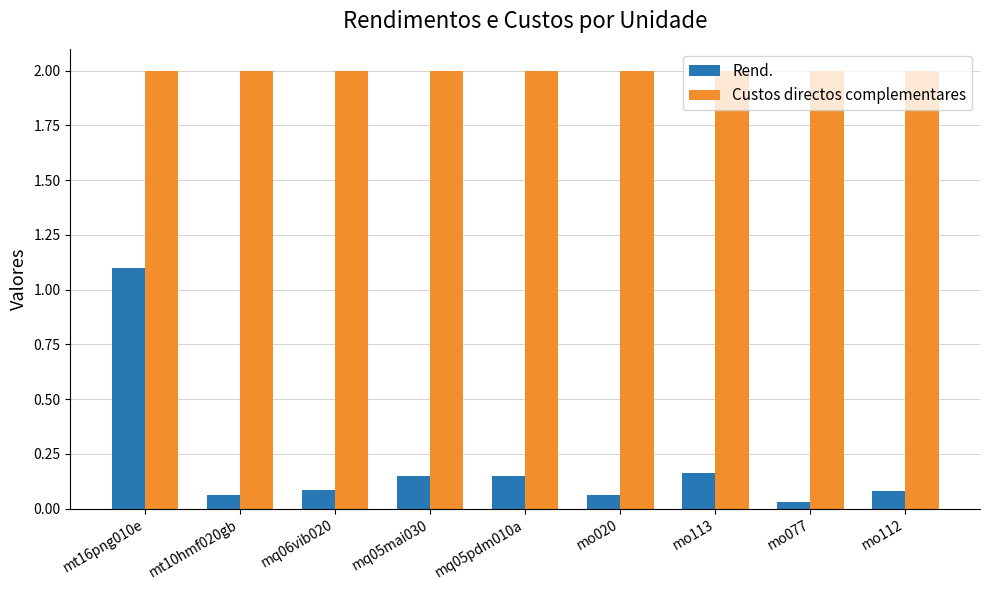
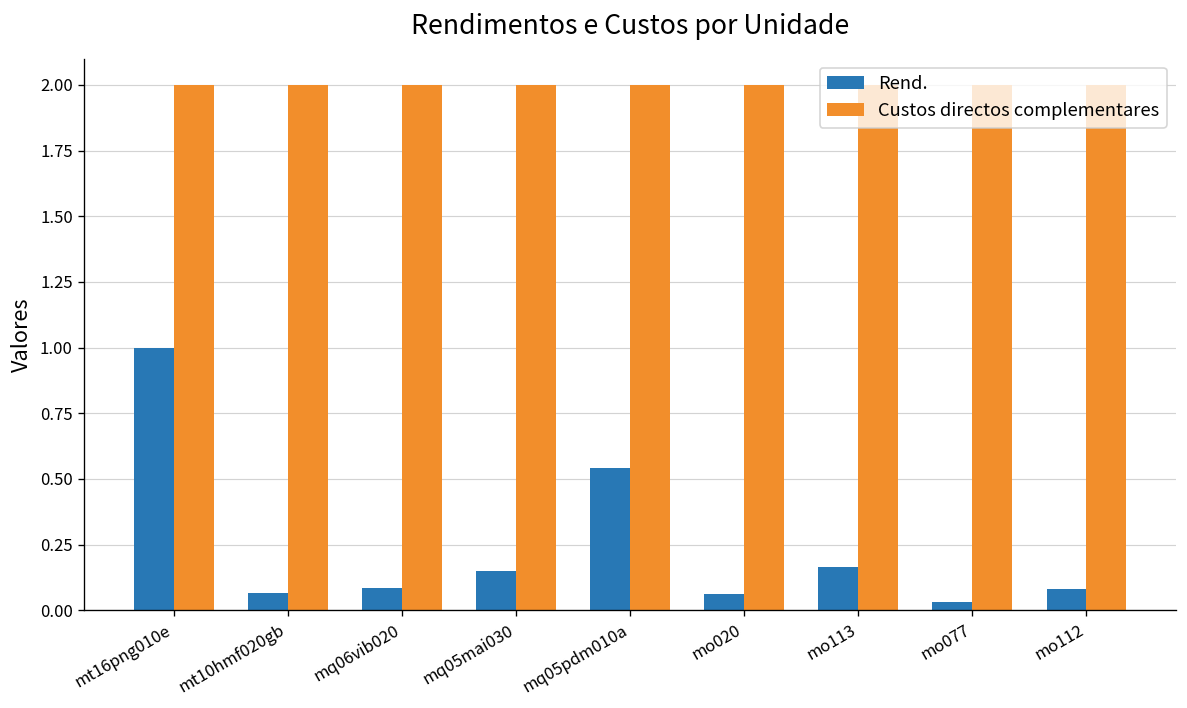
Rend., mt16png010e: 1.1 -> 1.0
Rend., mq05pdm010a: 0.15 -> 0.54
